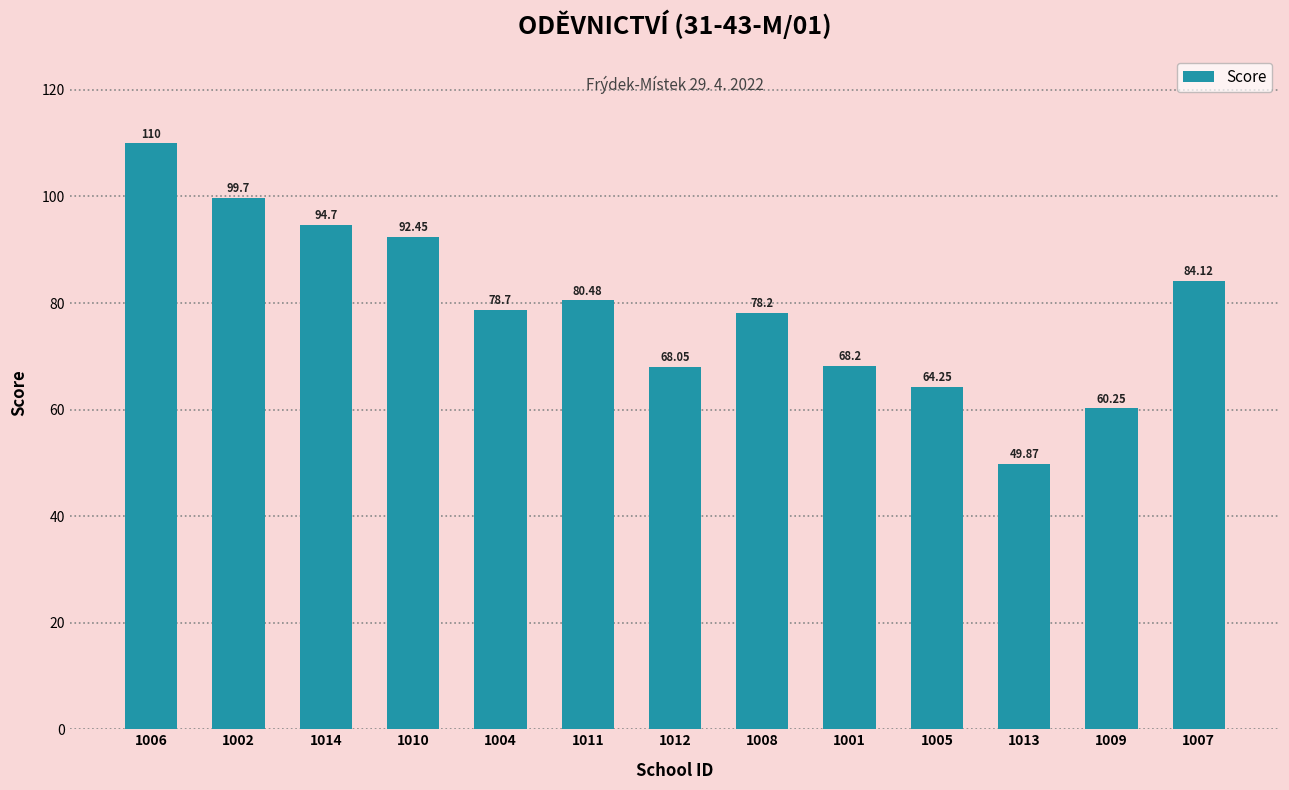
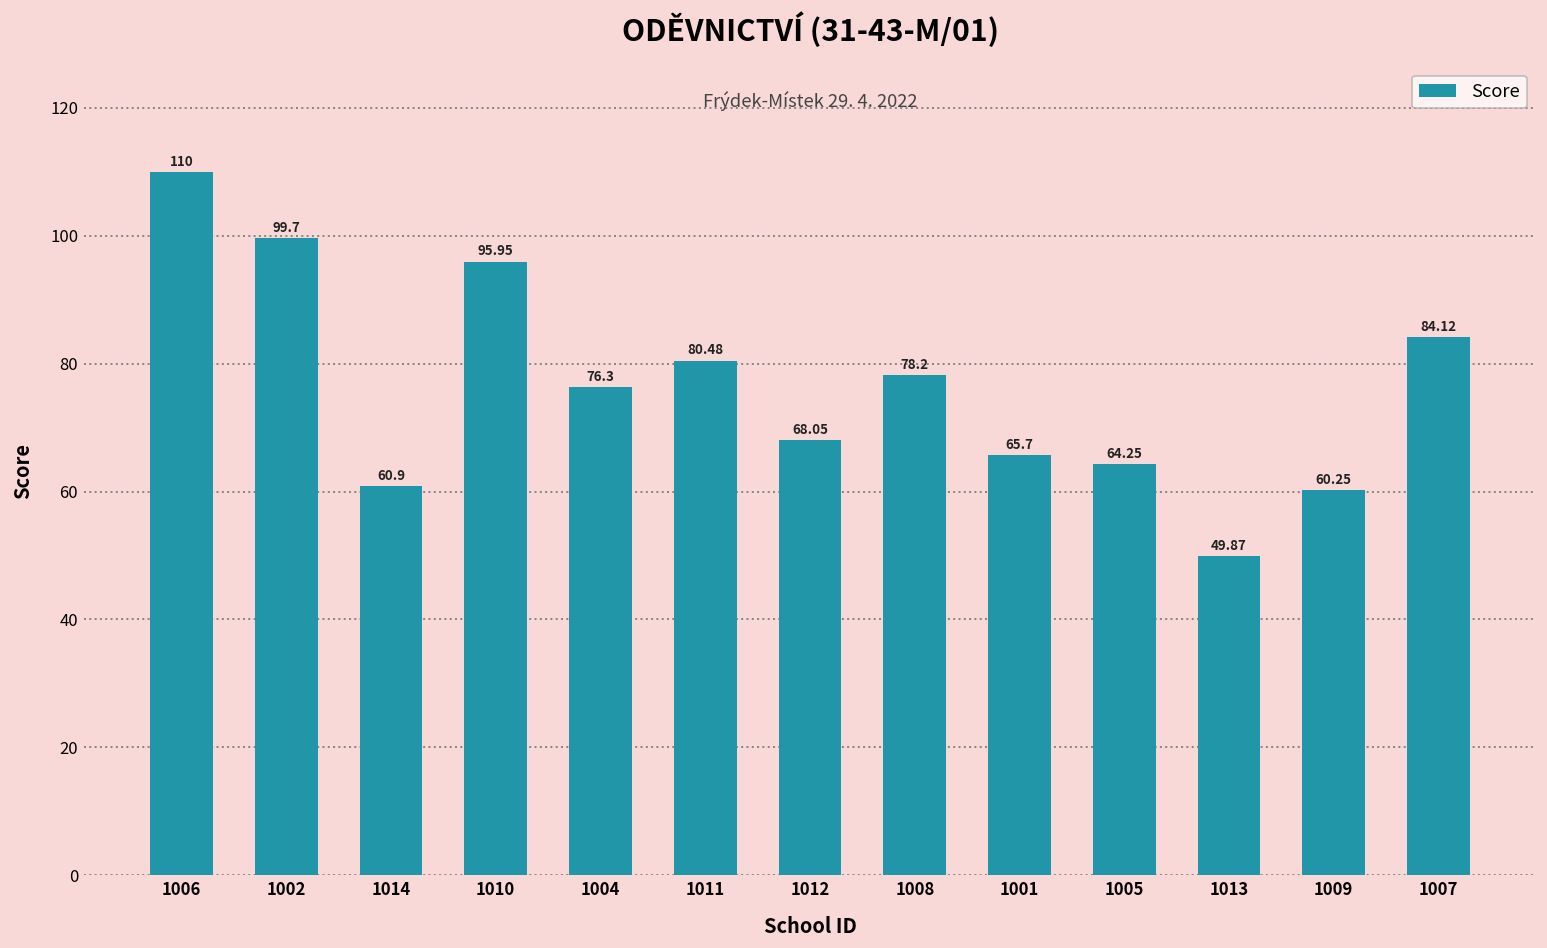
1014: 94.7 -> 60.9
1010: 92.45 -> 95.95
1004: 78.7 -> 76.3
1001: 68.2 -> 65.7
